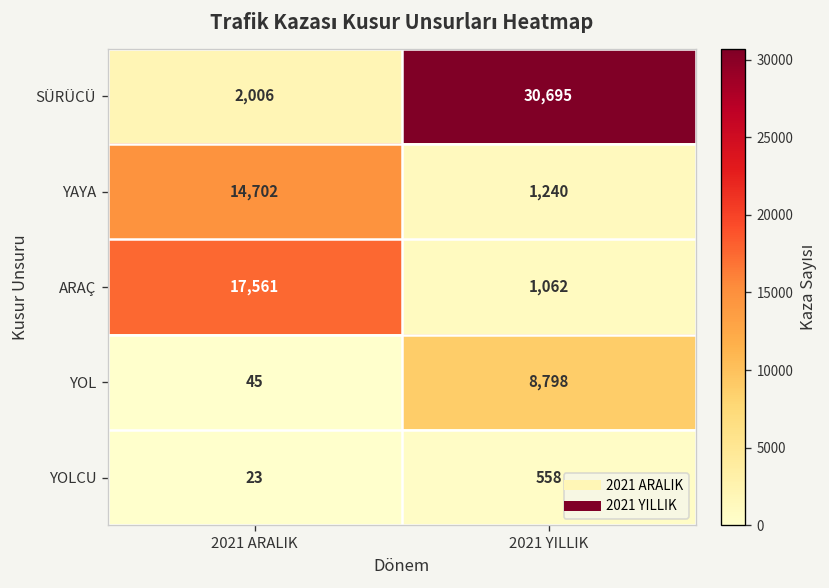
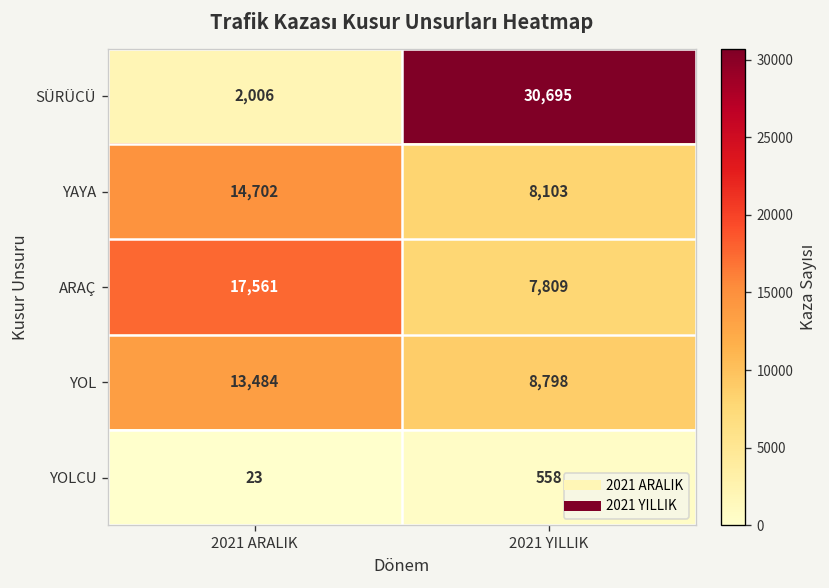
YAYA, 2021 YILLIK: 1,240 -> 8,103
ARAÇ, 2021 YILLIK: 1,062 -> 7,809
YOL, 2021 ARALIK: 45 -> 13,484
